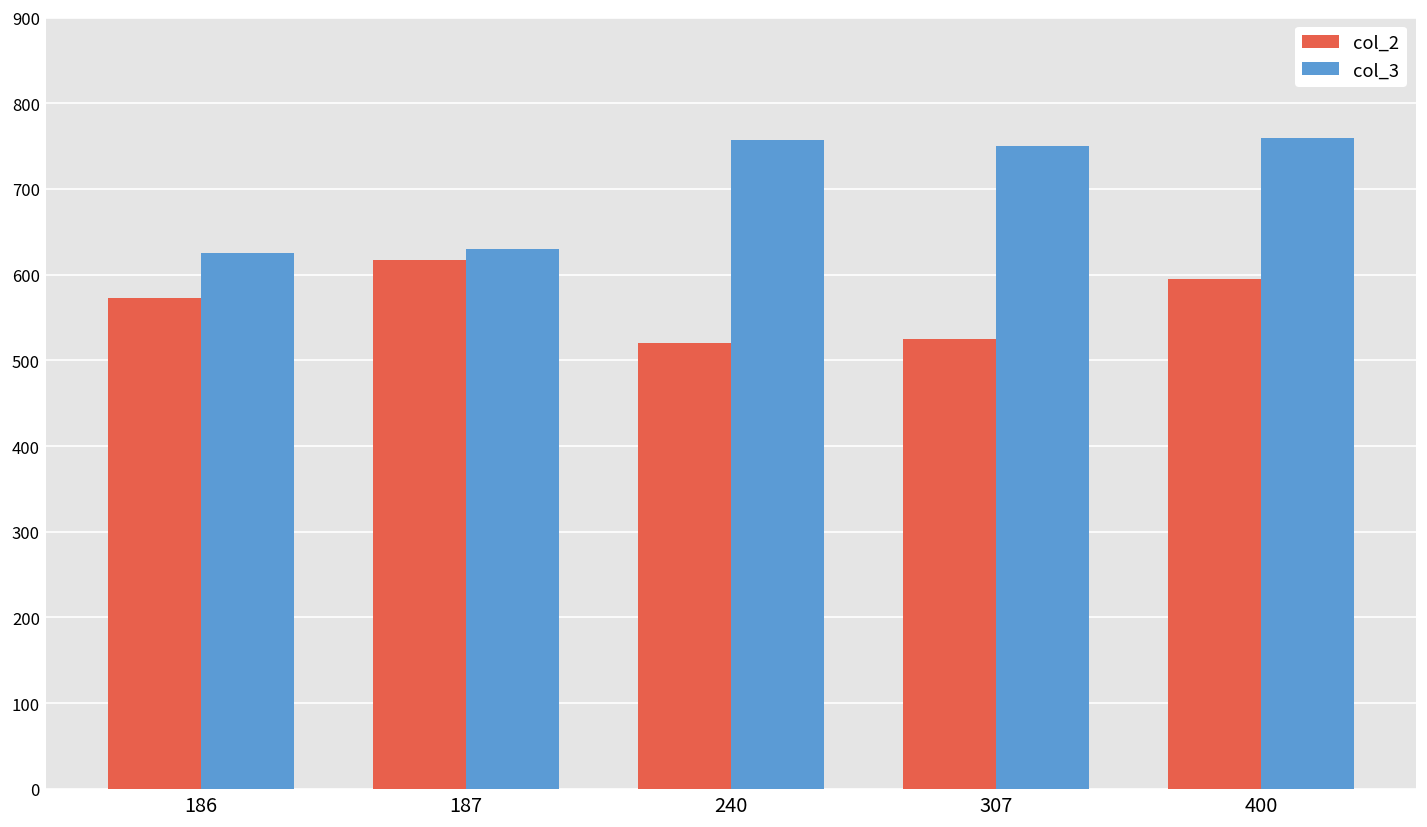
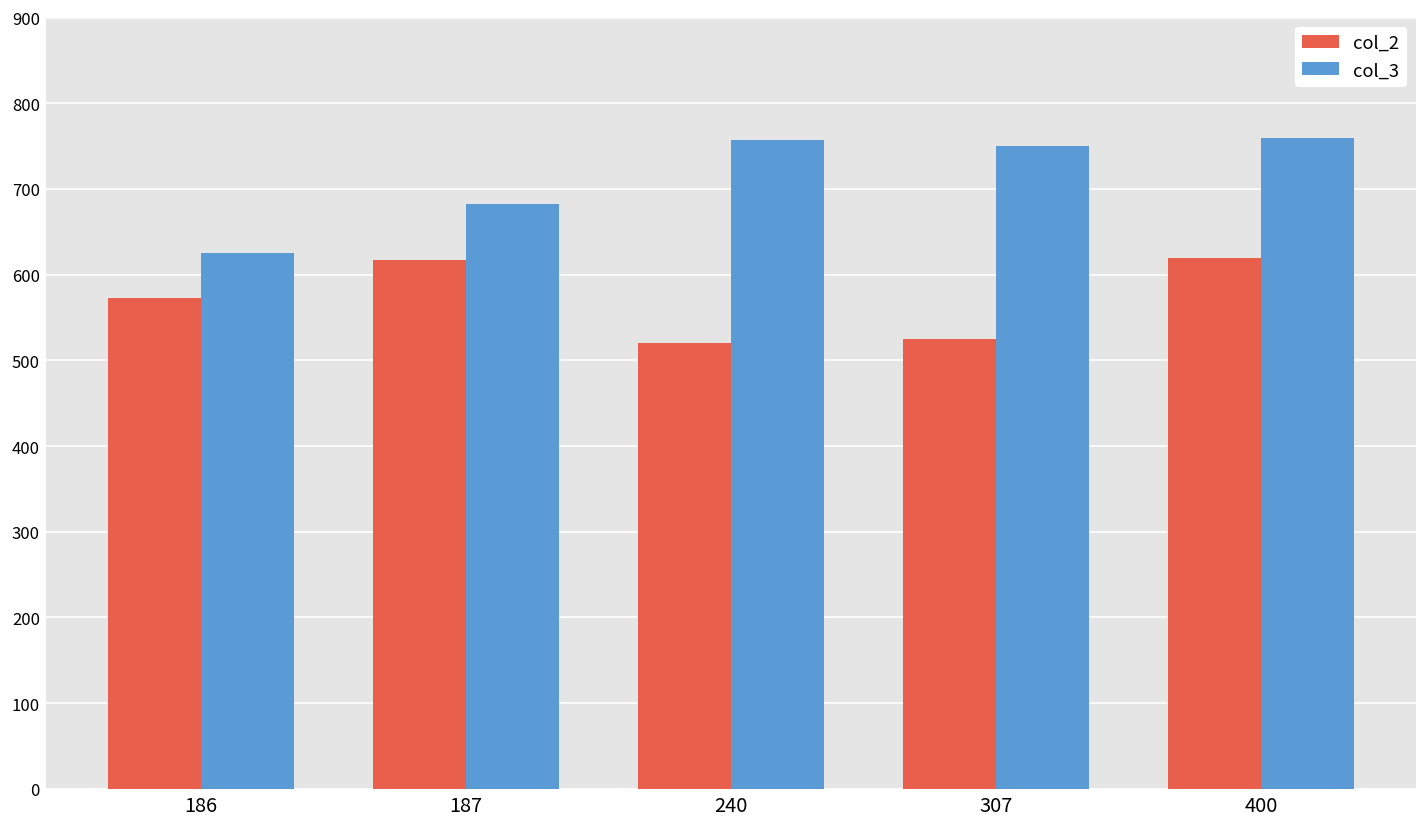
col_3, 187: 630 -> 680
col_2, 400: 600 -> 620
